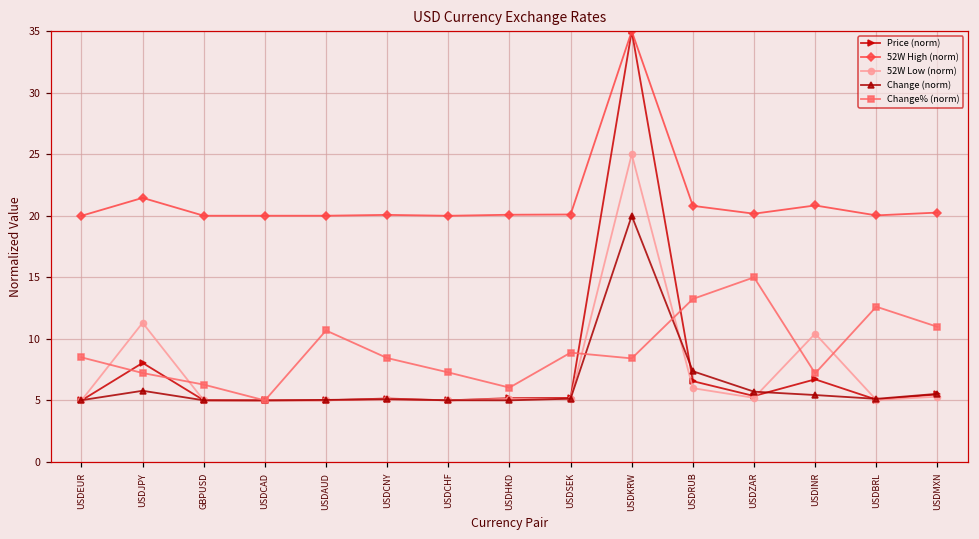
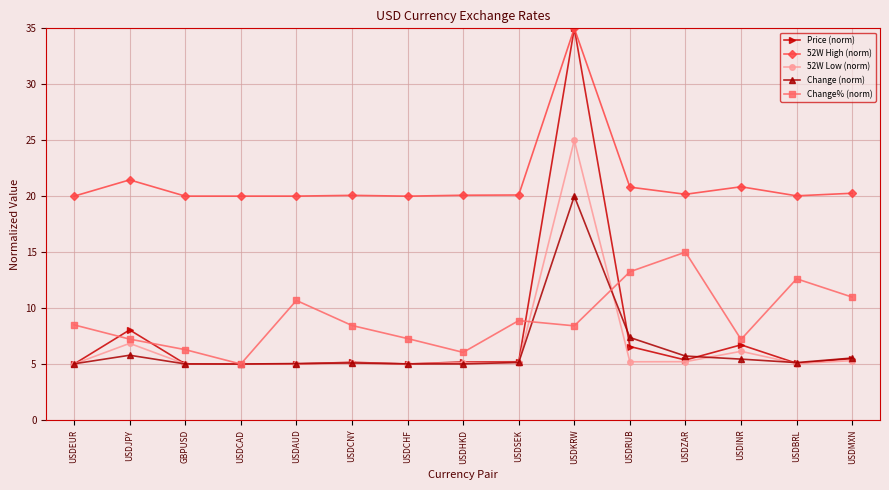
52W Low (norm), USDJPY: 11.3 -> 6.8
52W Low (norm), USDRUB: 6.0 -> 5.2
52W Low (norm), USDINR: 10.4 -> 6.1
